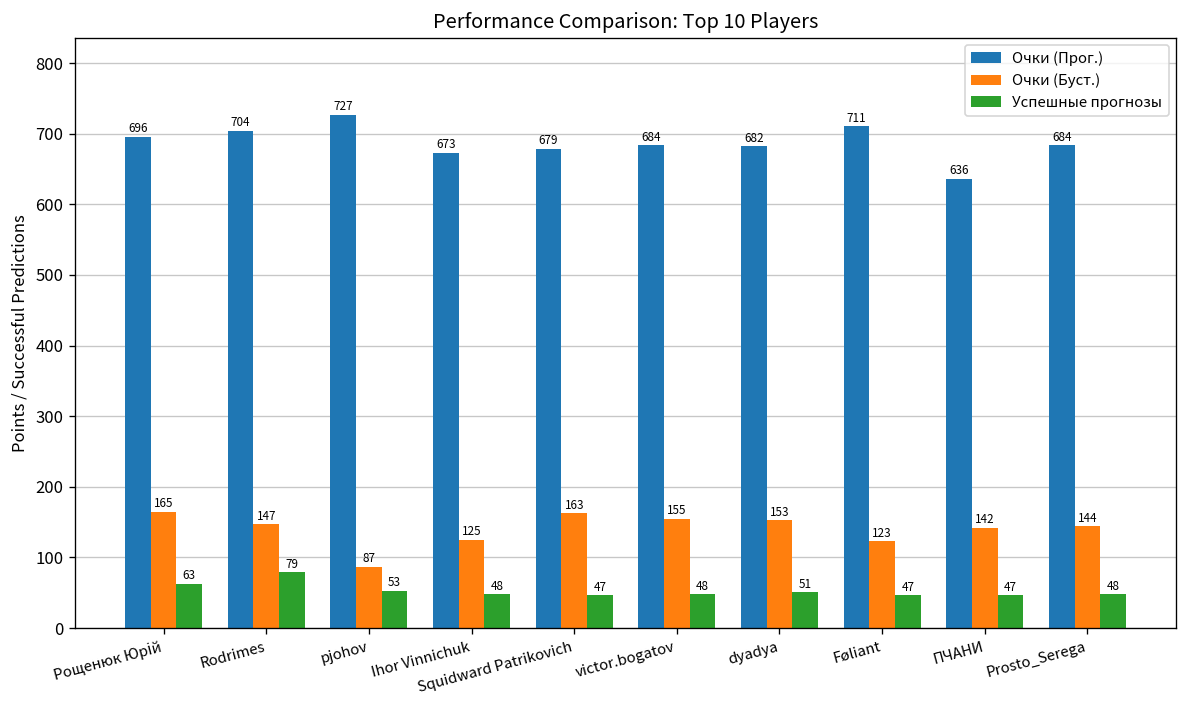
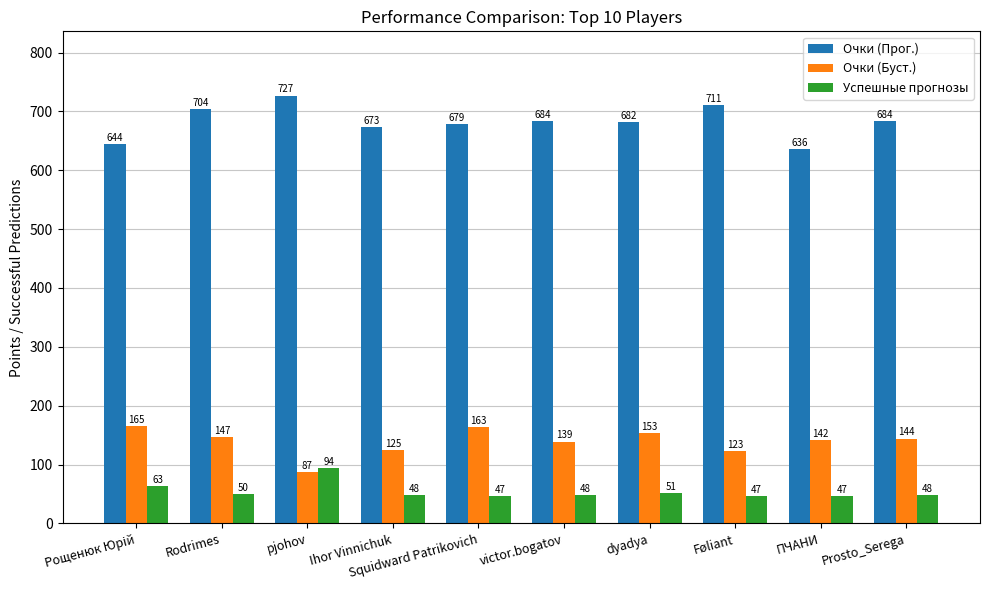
Очки (Прог.), Рощенюк Юрій: 696 -> 644
Успешные прогнозы, Rodrimes: 79 -> 50
Успешные прогнозы, pjohov: 53 -> 94
Очки (Буст.), victor.bogatov: 155 -> 139
